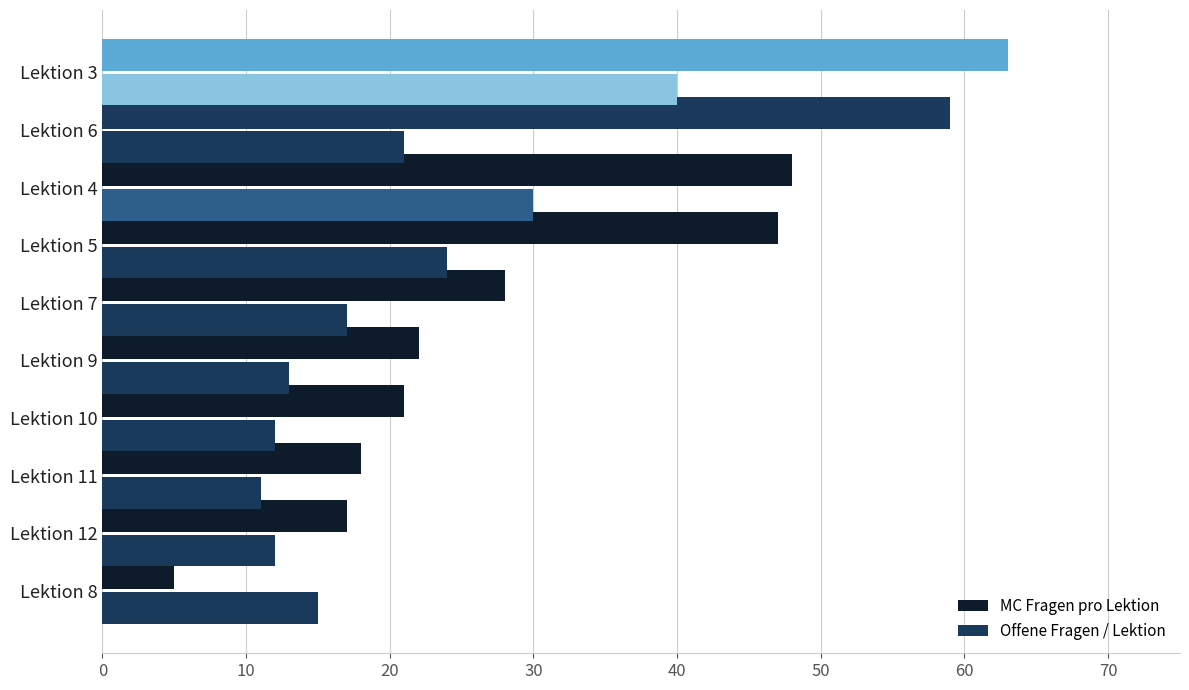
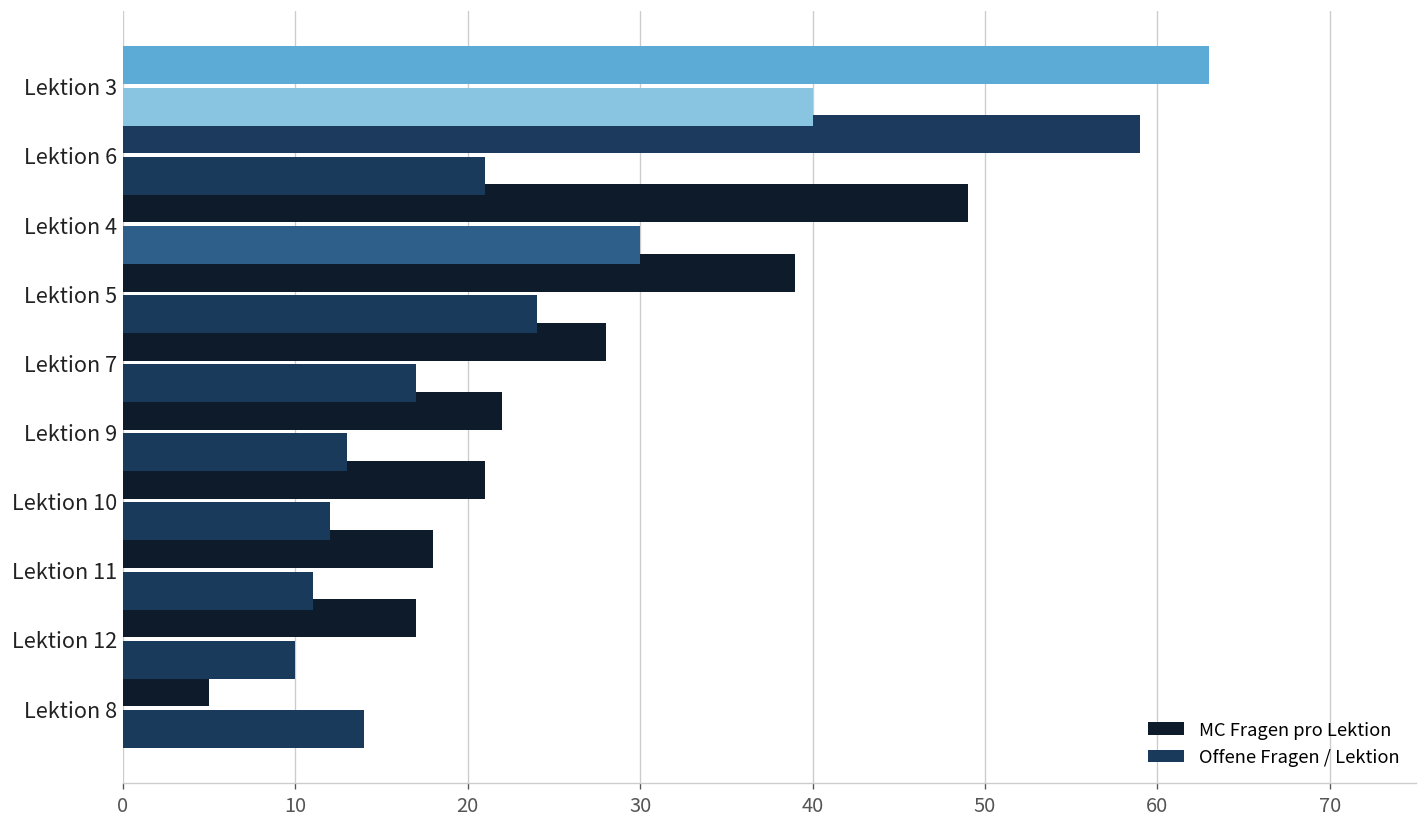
MC Fragen pro Lektion, Lektion 4: 48 -> 49
MC Fragen pro Lektion, Lektion 5: 47 -> 39
Offene Fragen / Lektion, Lektion 12: 12 -> 10
Offene Fragen / Lektion, Lektion 8: 15 -> 14
